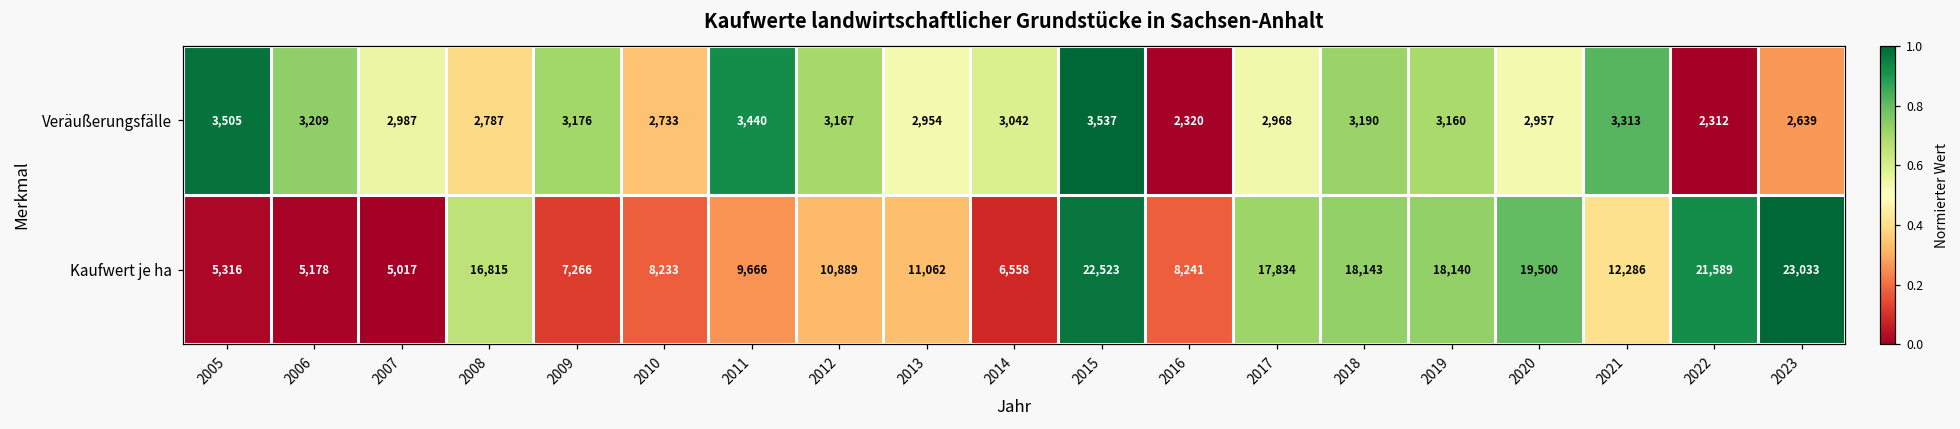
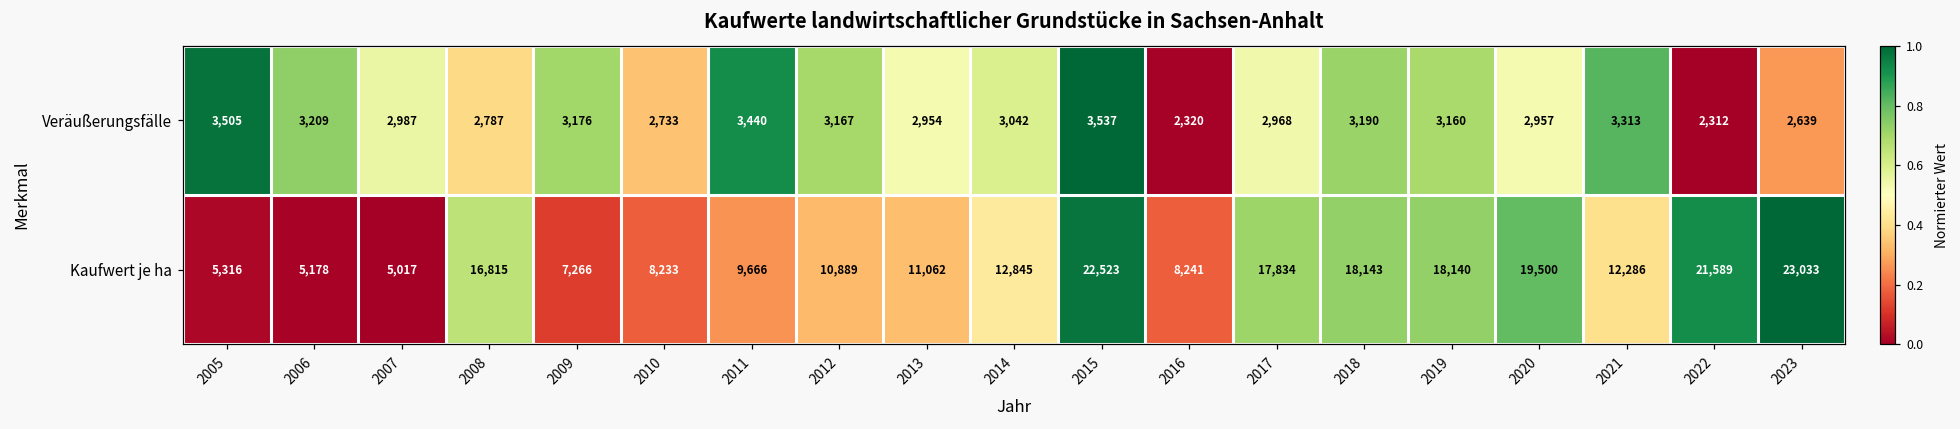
Kaufwert je ha, 2014: 6,558 -> 12,845
